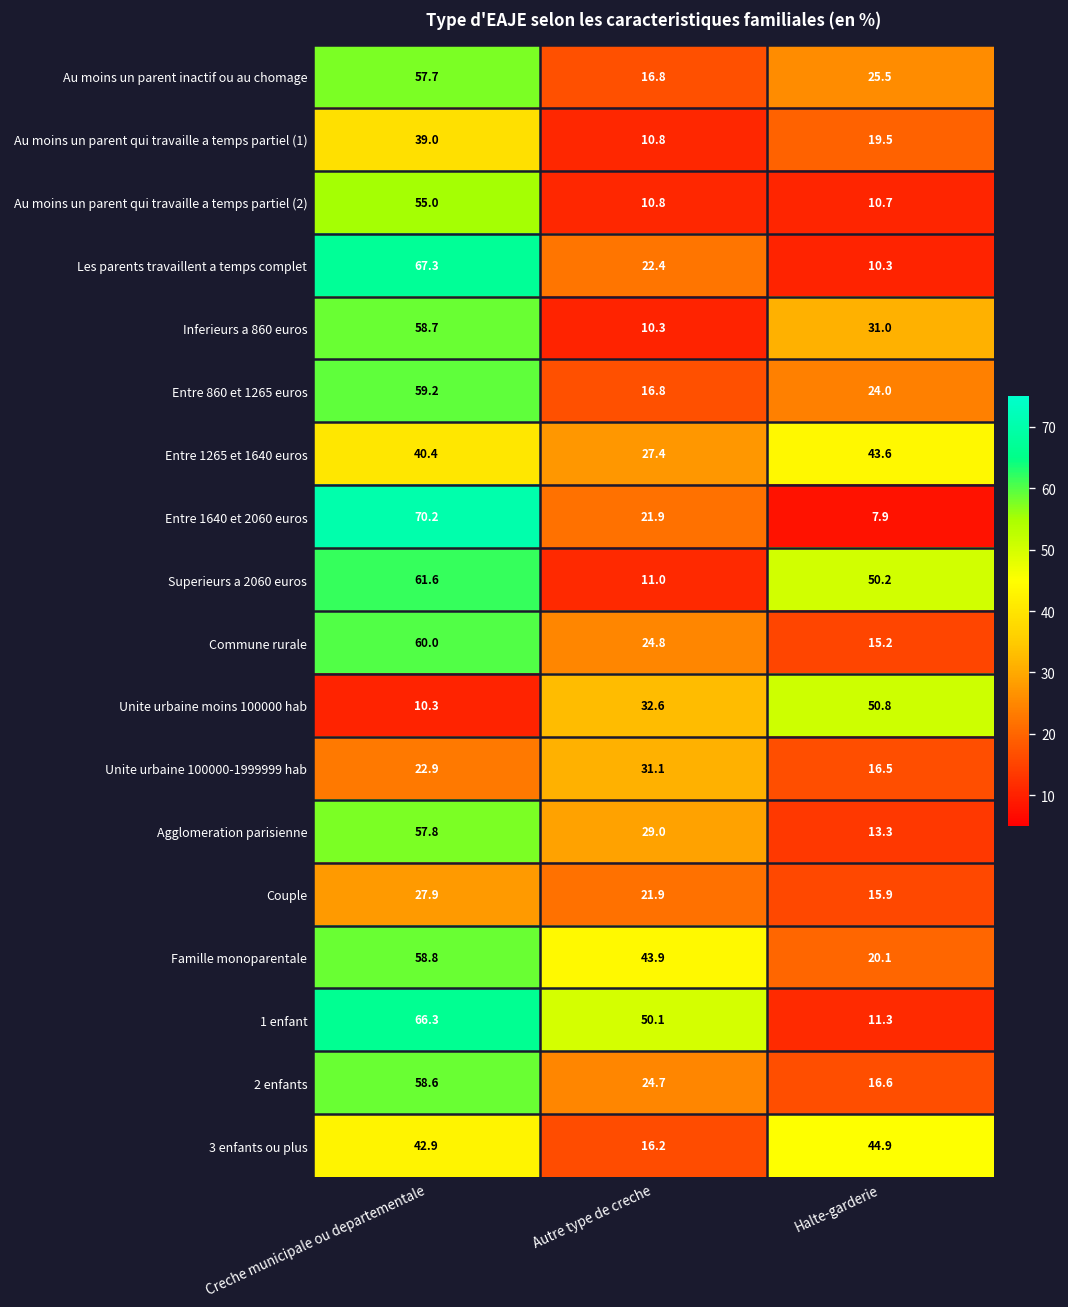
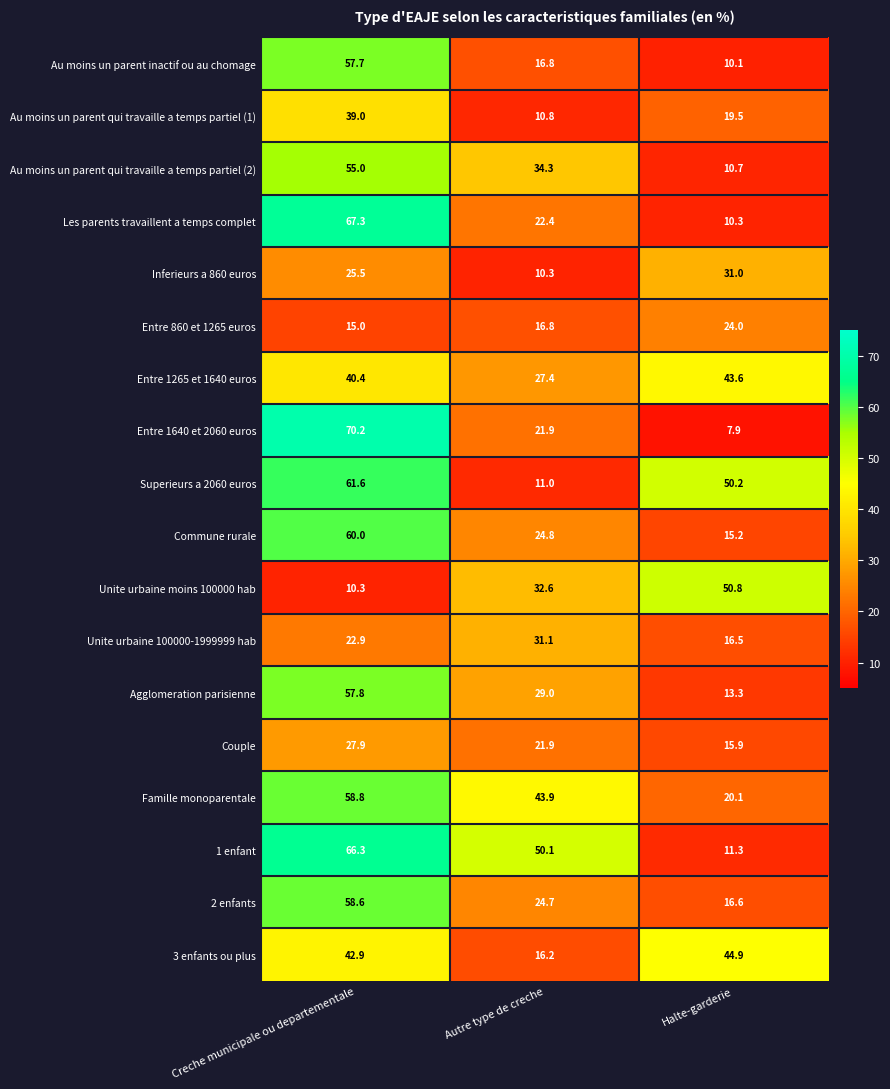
Au moins un parent inactif ou au chomage, Halte-garderie: 25.5 -> 10.1
Au moins un parent qui travaille a temps partiel (2), Autre type de creche: 10.8 -> 34.3
Inferieurs a 860 euros, Creche municipale ou departementale: 58.7 -> 25.5
Entre 860 et 1265 euros, Creche municipale ou departementale: 59.2 -> 15.0
